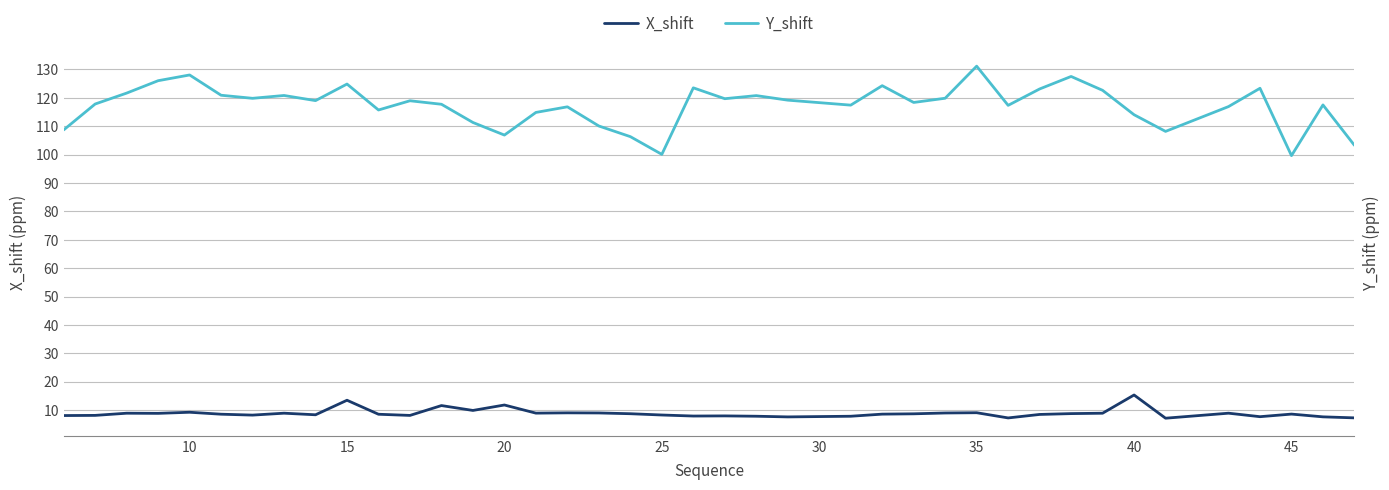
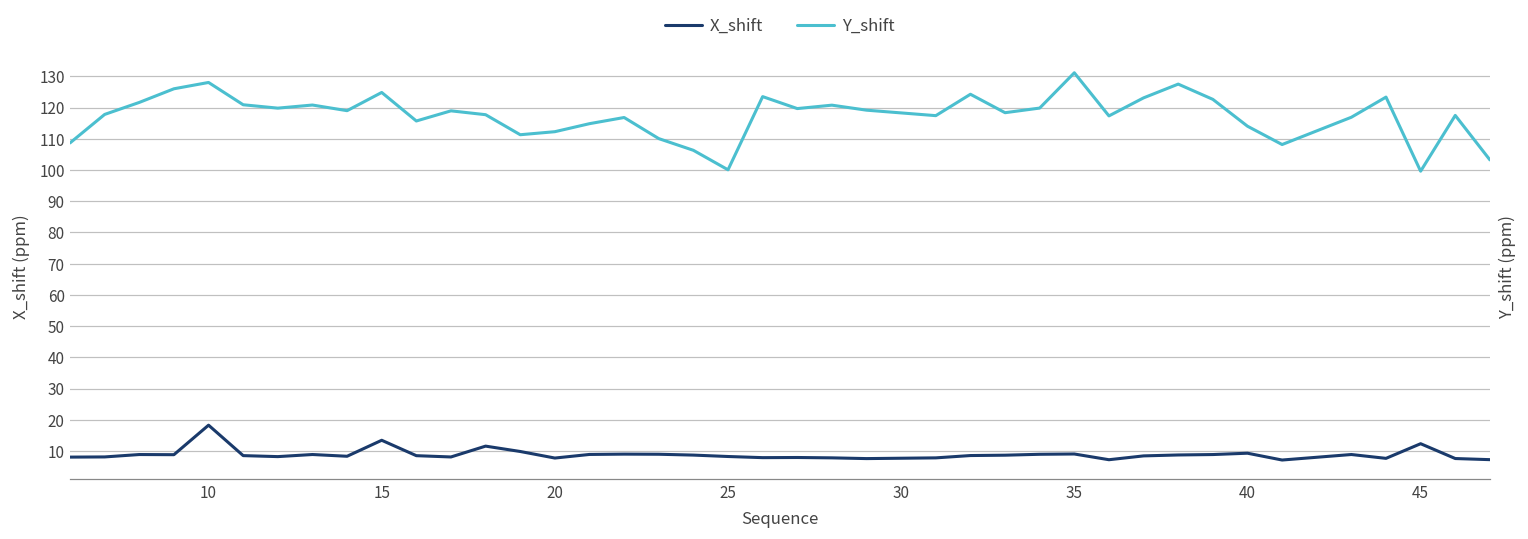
X_shift, 10: 9 -> 18
X_shift, 20: 12 -> 8
Y_shift, 20: 107 -> 112
X_shift, 40: 15 -> 9
X_shift, 45: 9 -> 12
